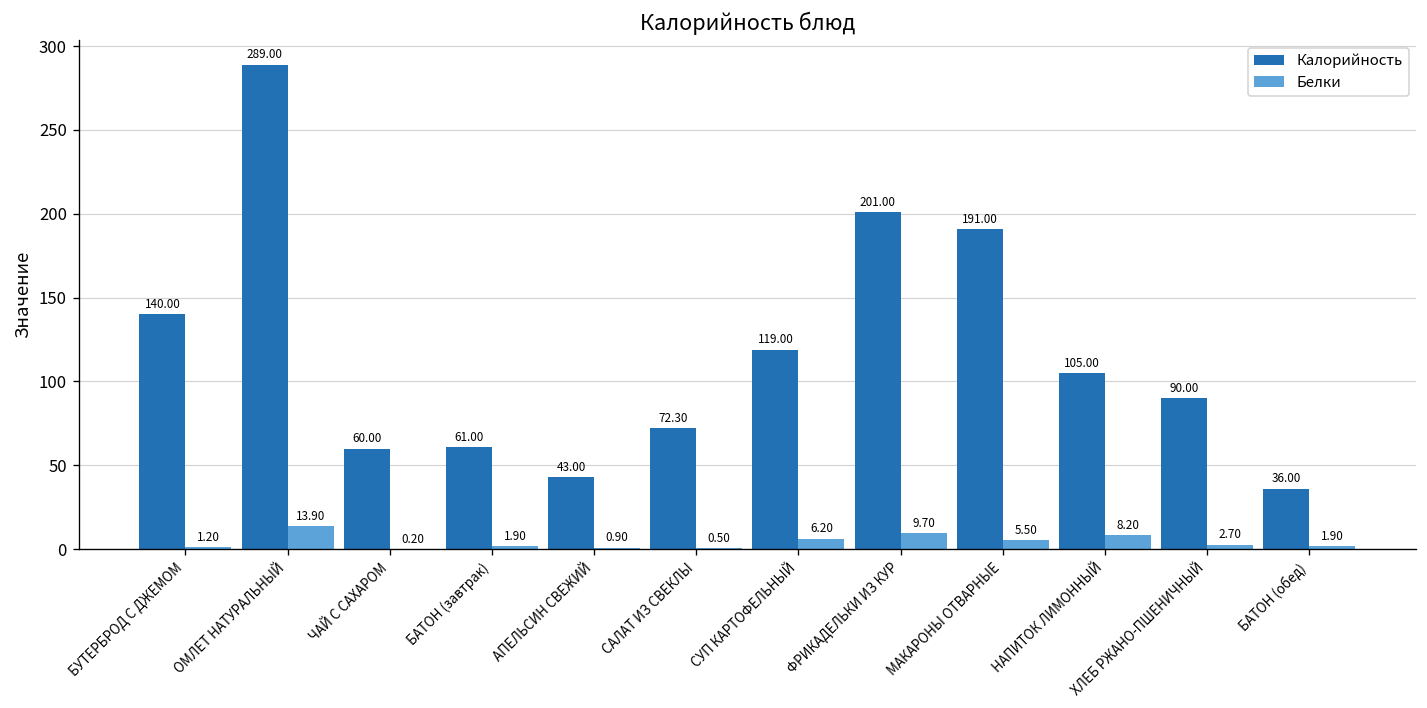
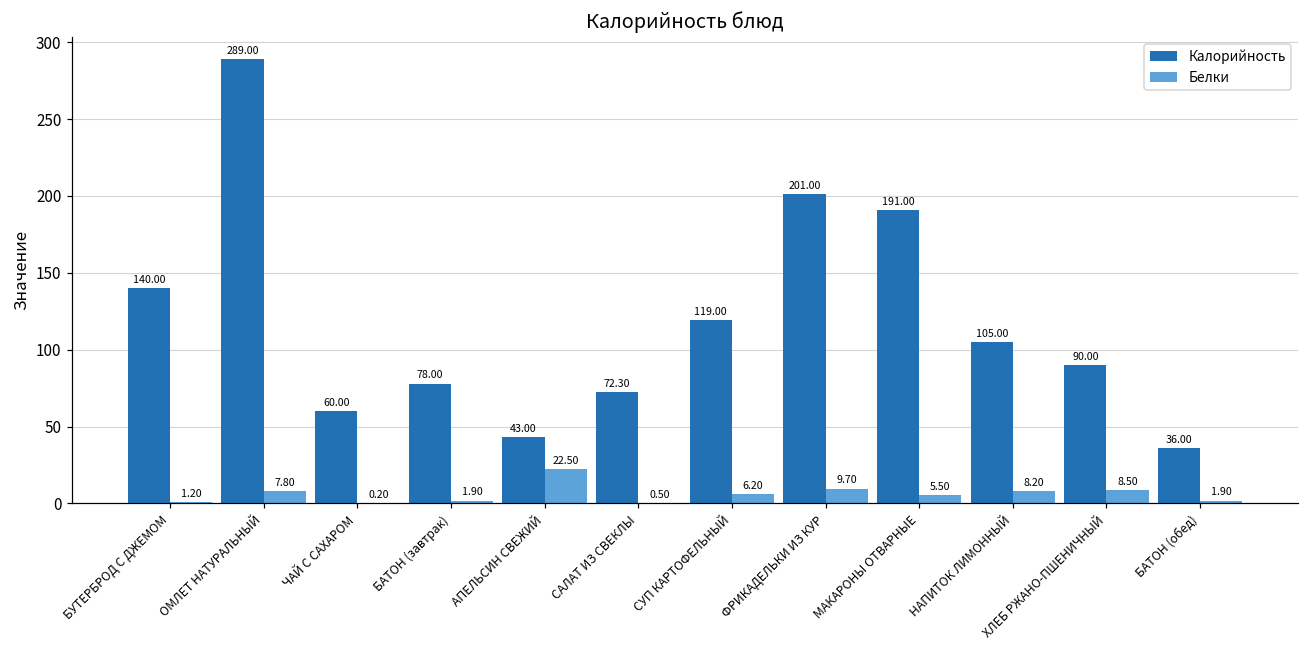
Белки, ОМЛЕТ НАТУРАЛЬНЫЙ: 13.90 -> 7.80
Калорийность, БАТОН (завтрак): 61.00 -> 78.00
Белки, АПЕЛЬСИН СВЕЖИЙ: 0.90 -> 22.50
Белки, ХЛЕБ РЖАНО-ПШЕНИЧНЫЙ: 2.70 -> 8.50
